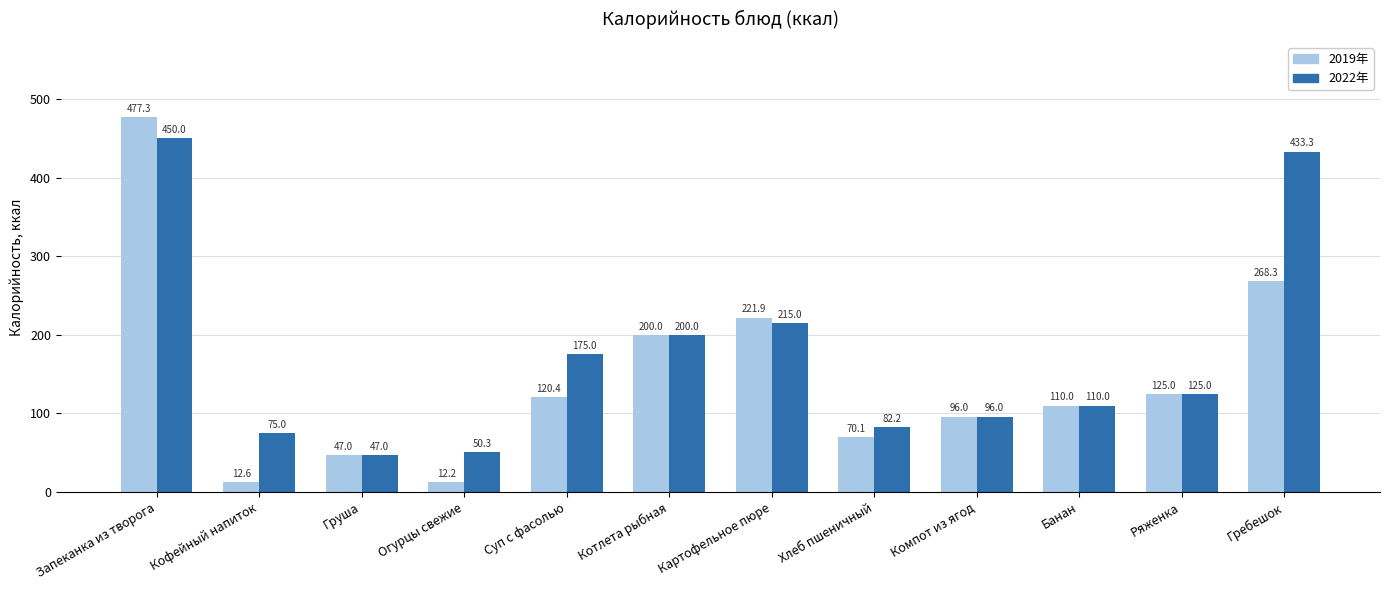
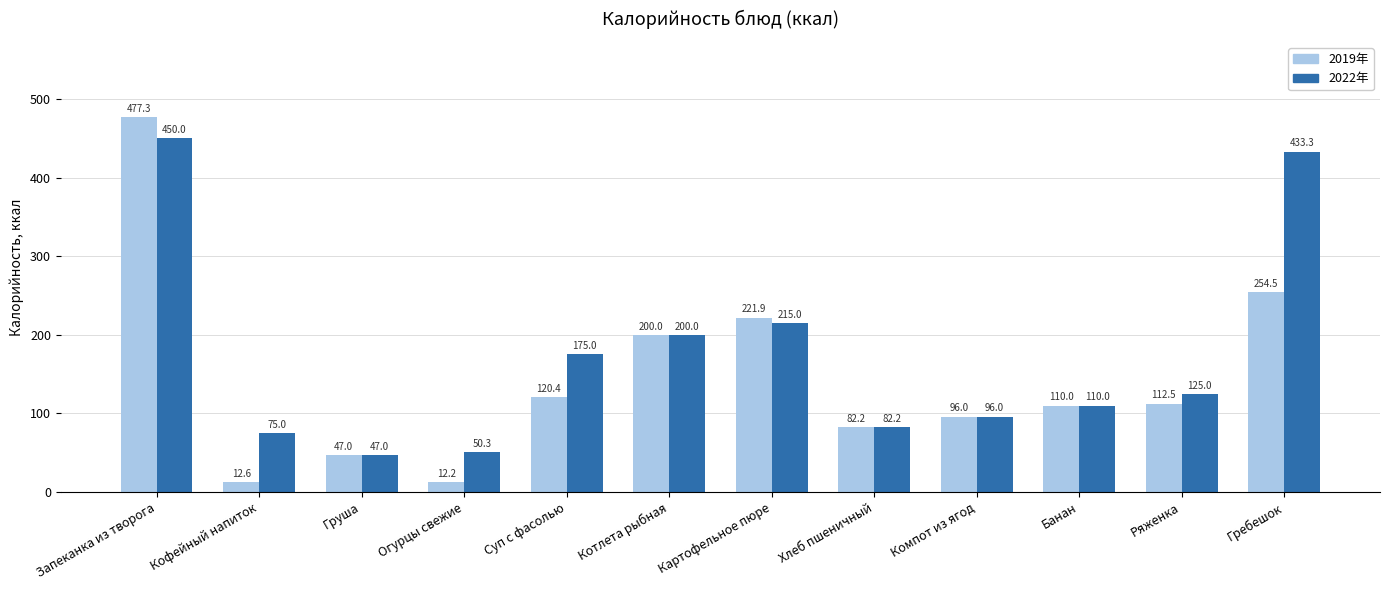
2019年, Хлеб пшеничный: 70.1 -> 82.2
2019年, Ряженка: 125.0 -> 112.5
2019年, Гребешок: 268.3 -> 254.5
